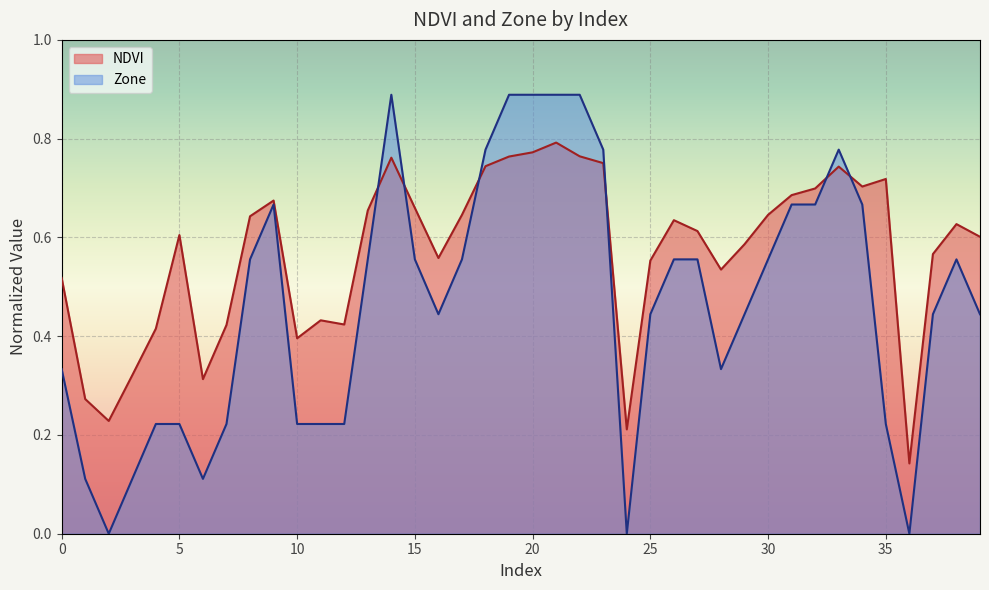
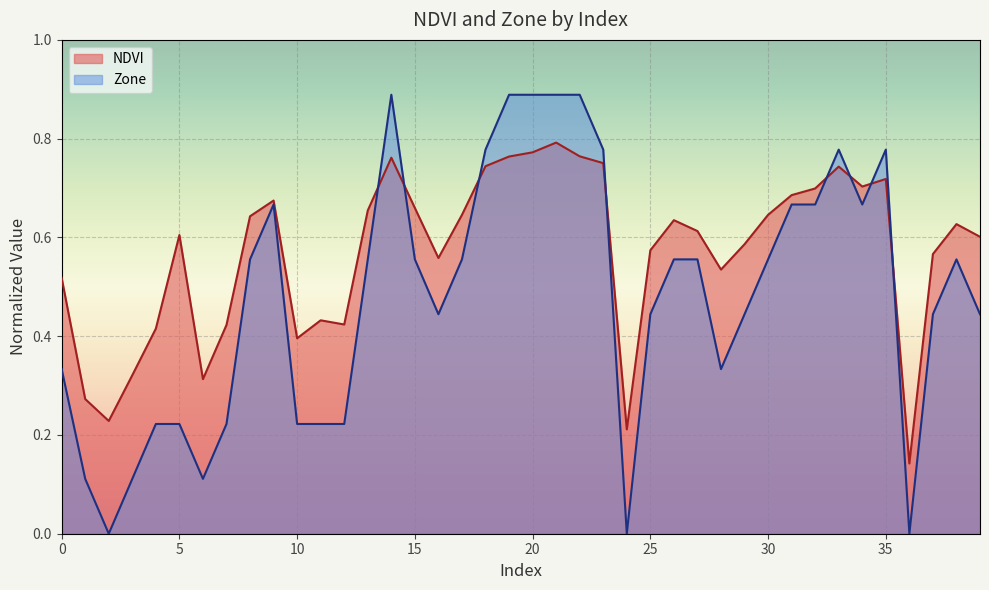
NDVI, 25: 0.55 -> 0.57
Zone, 35: 0.22 -> 0.78
